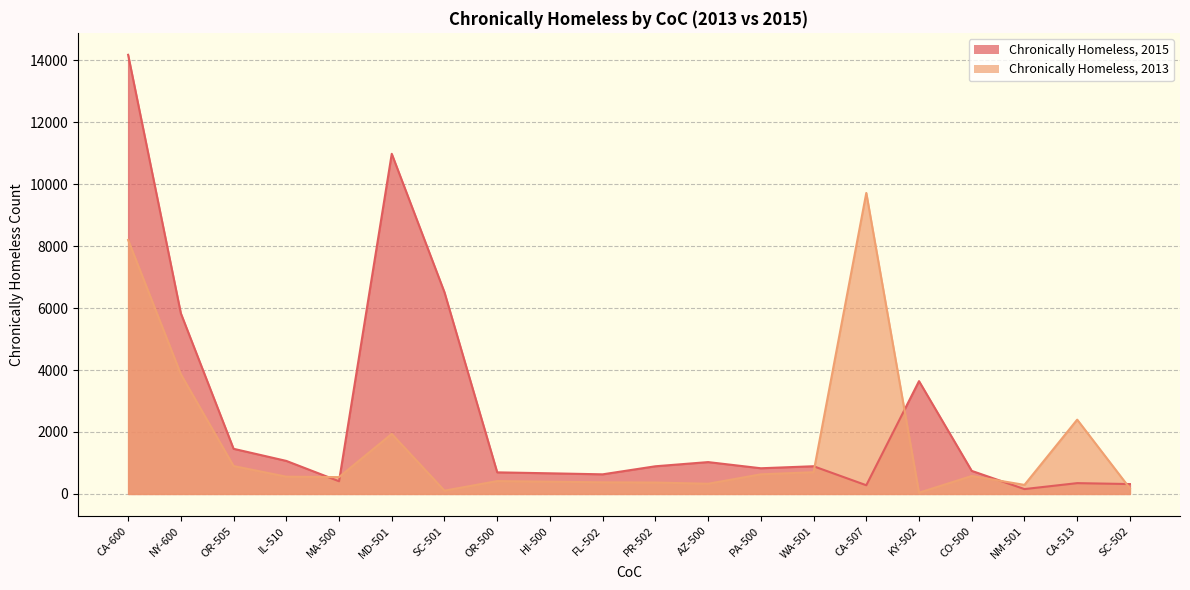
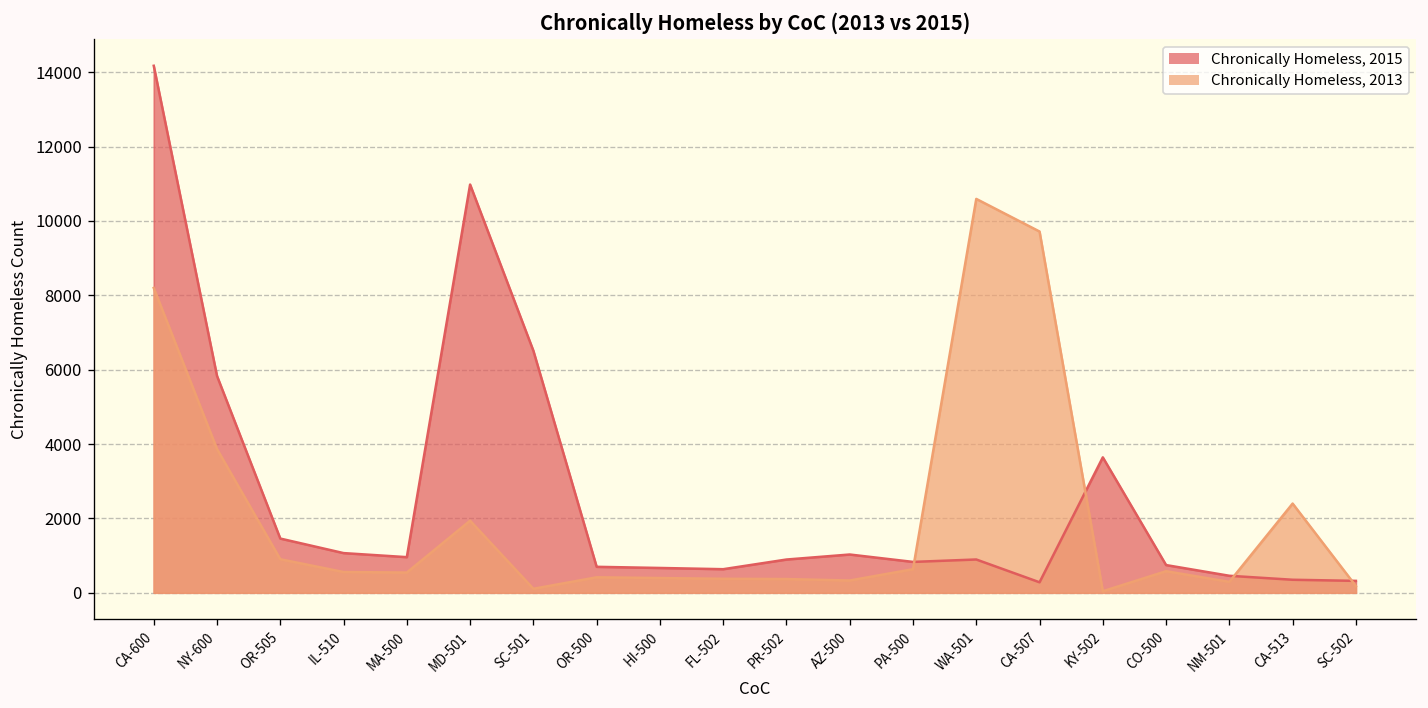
Chronically Homeless, 2015, MA-500: 400 -> 1000
Chronically Homeless, 2013, WA-501: 700 -> 10600
Chronically Homeless, 2015, NM-501: 200 -> 500
